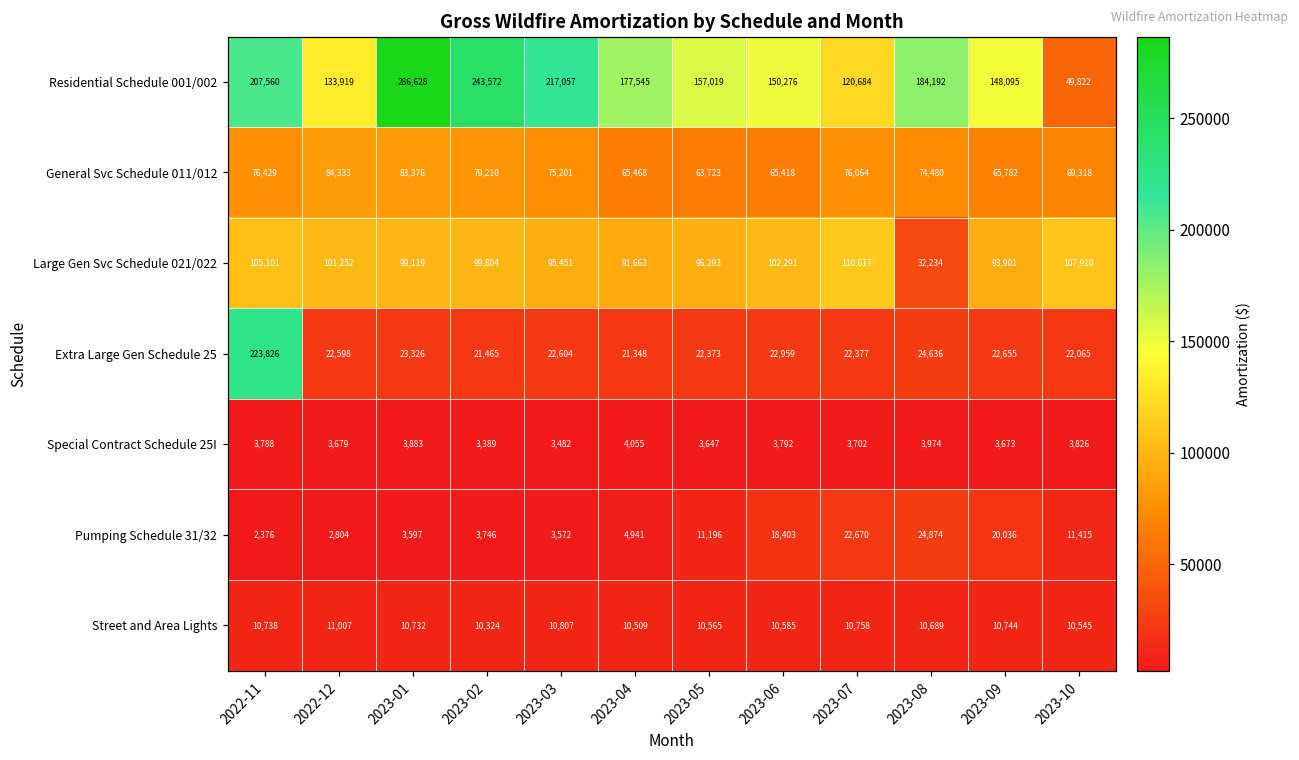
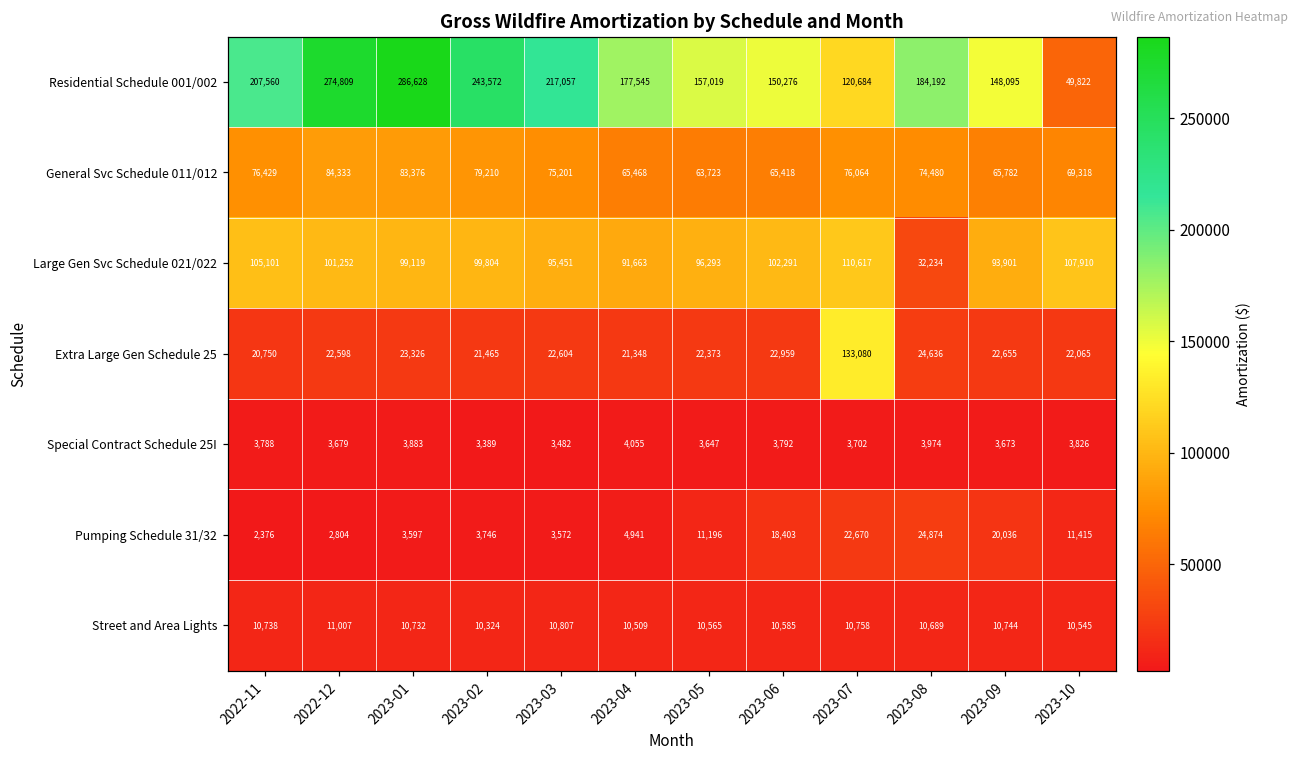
Residential Schedule 001/002, 2022-12: 133,919 -> 274,809
Extra Large Gen Schedule 25, 2022-11: 223,826 -> 20,750
Extra Large Gen Schedule 25, 2023-07: 22,377 -> 133,080
